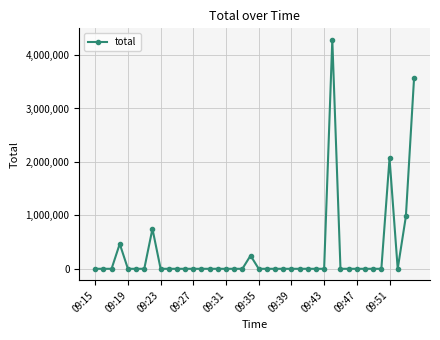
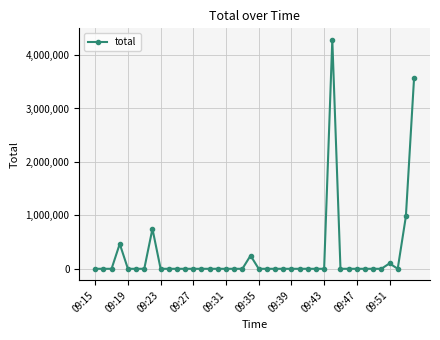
09:51: 2,100,000 -> 100,000
